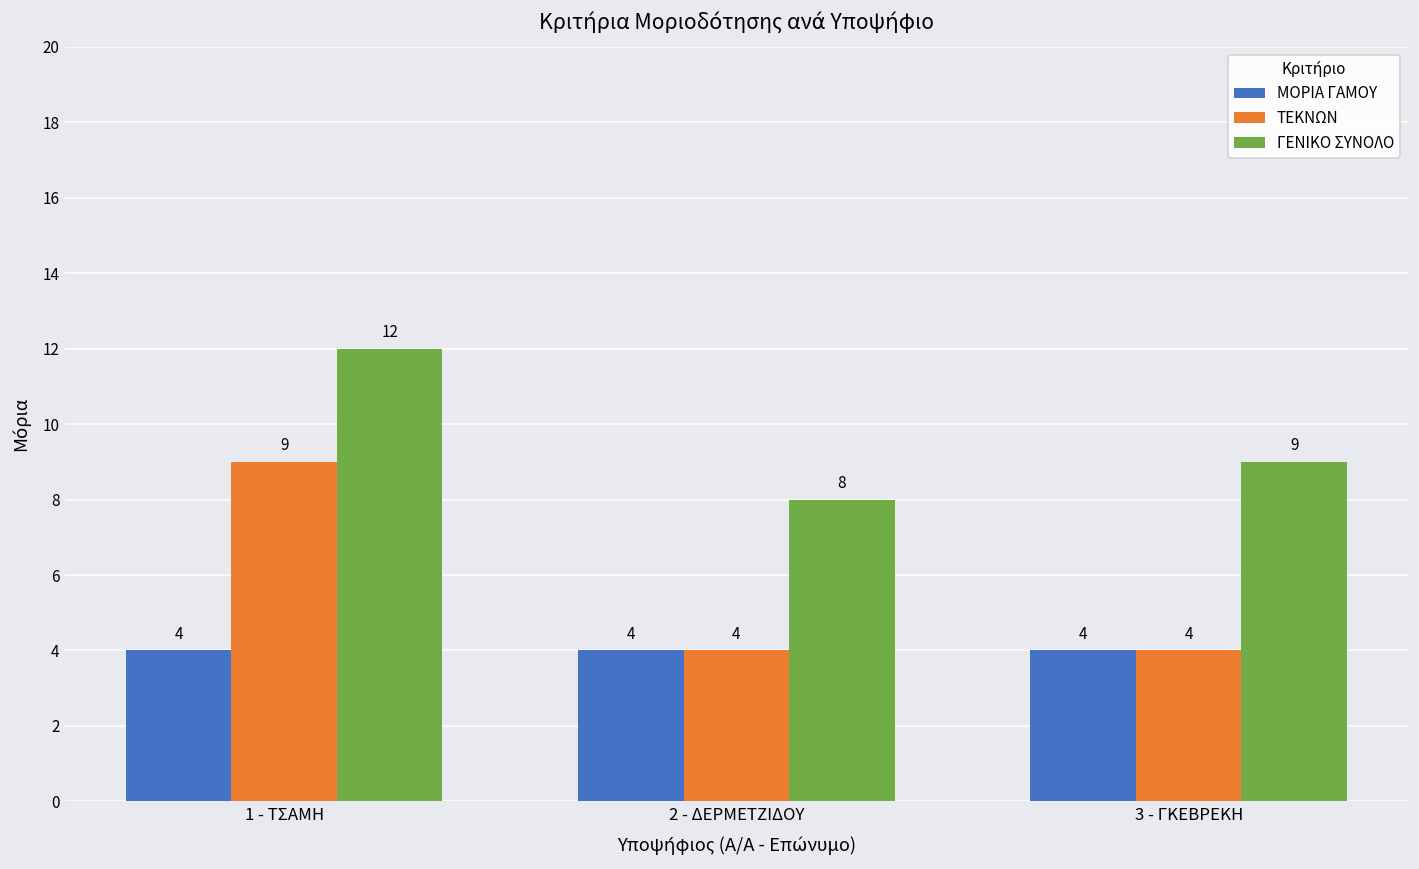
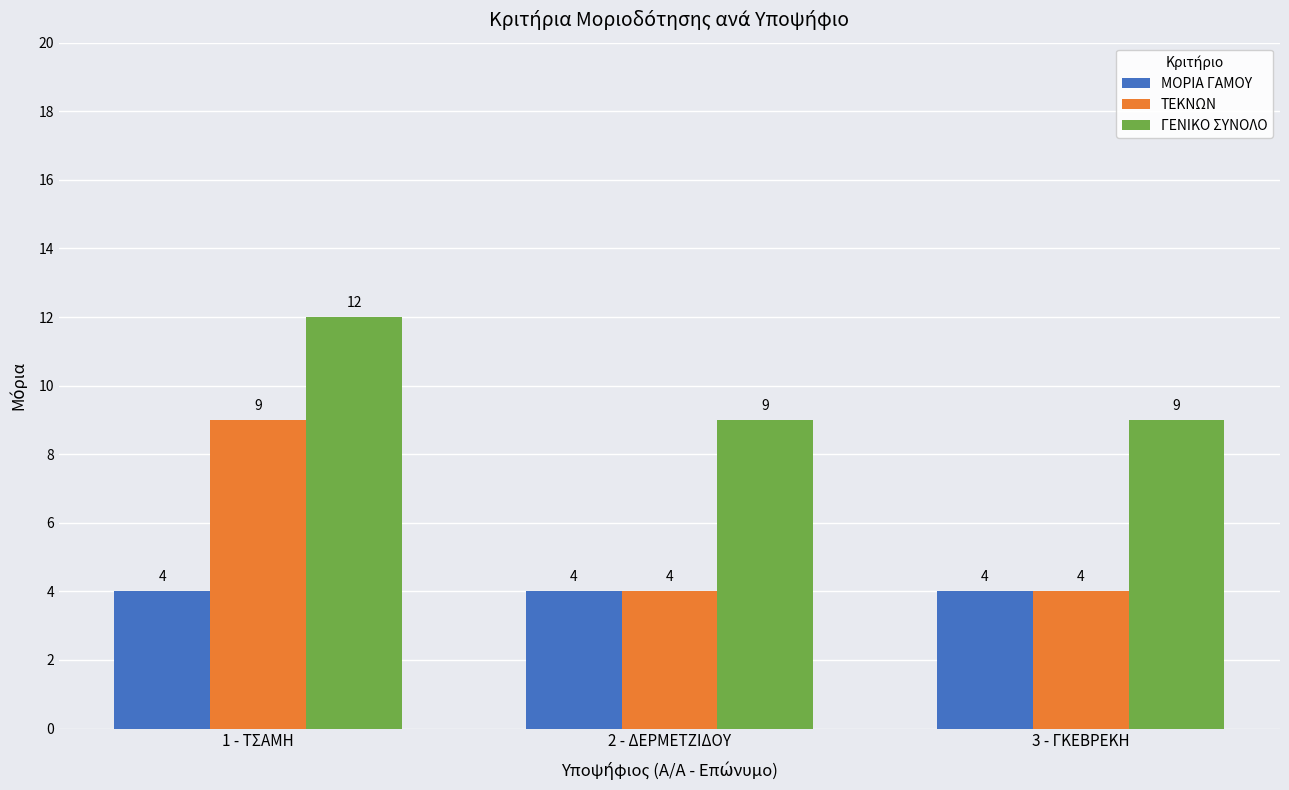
ΓΕΝΙΚΟ ΣΥΝΟΛΟ, 2 - ΔΕΡΜΕΤΖΙΔΟΥ: 8 -> 9
